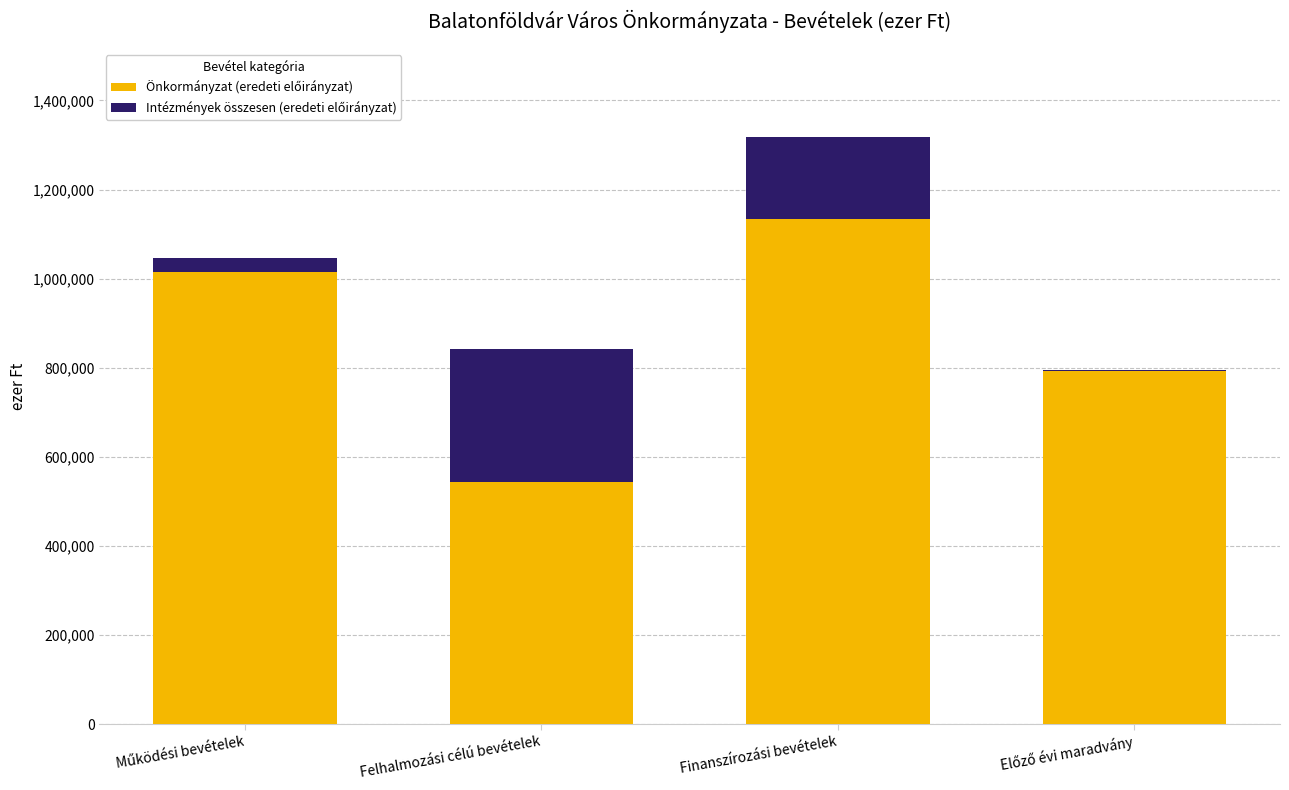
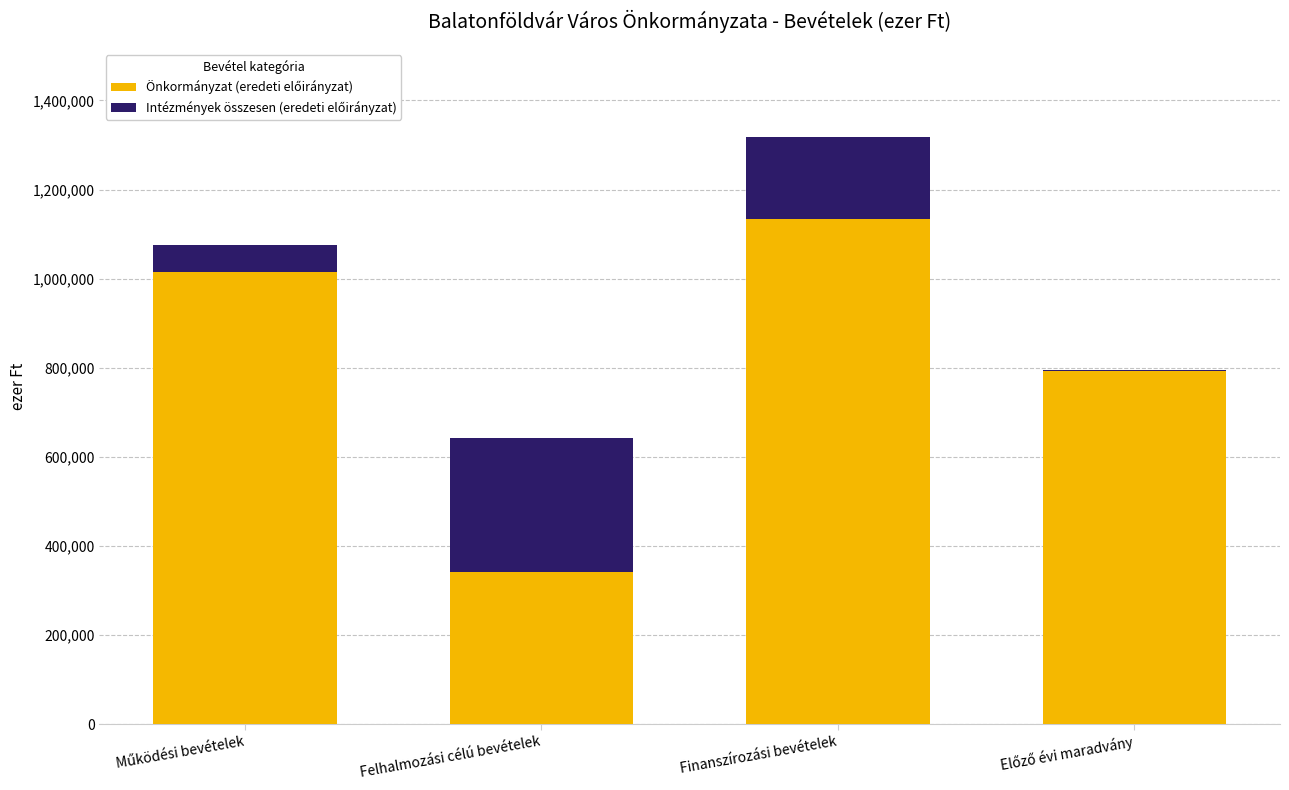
Intézmények összesen (eredeti előirányzat), Működési bevételek: 30,000 -> 60,000
Önkormányzat (eredeti előirányzat), Felhalmozási célú bevételek: 540,000 -> 340,000
